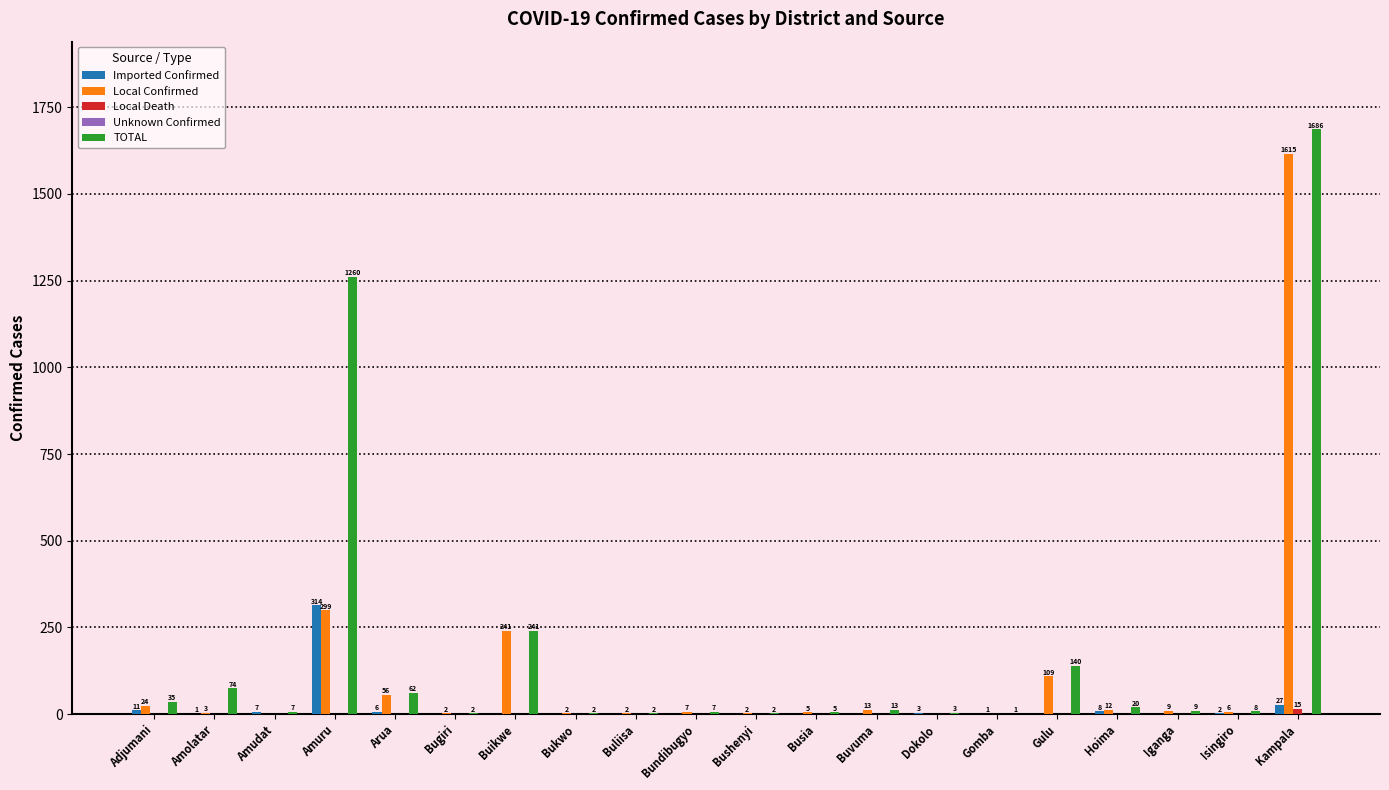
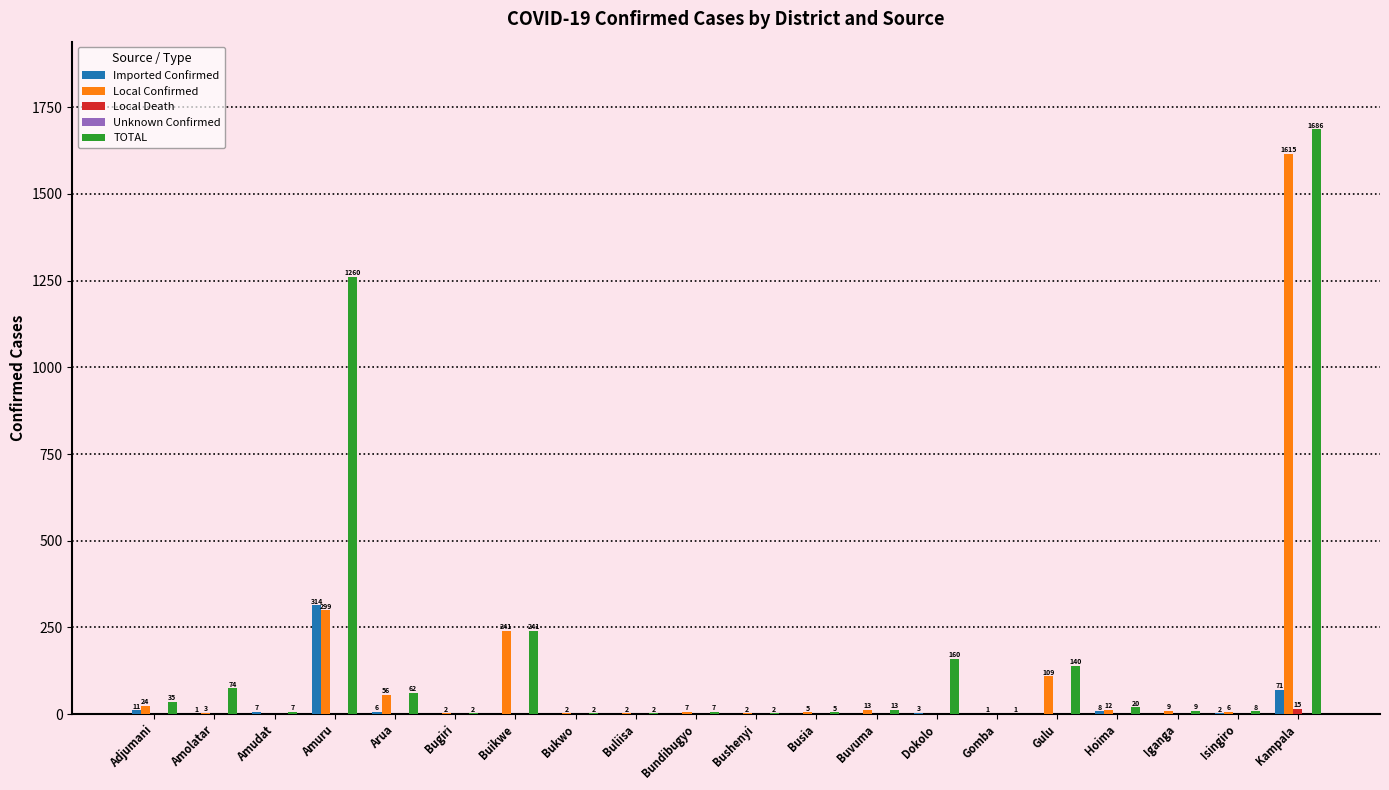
TOTAL, Dokolo: 3 -> 160
Imported Confirmed, Kampala: 27 -> 71
